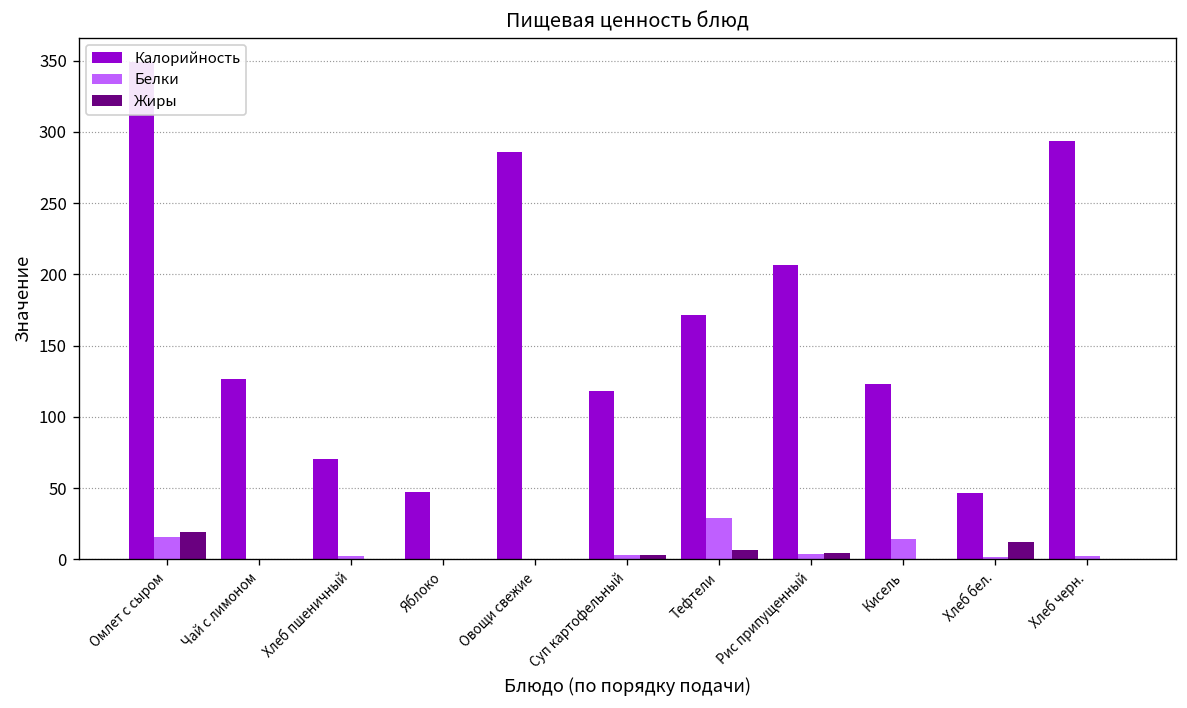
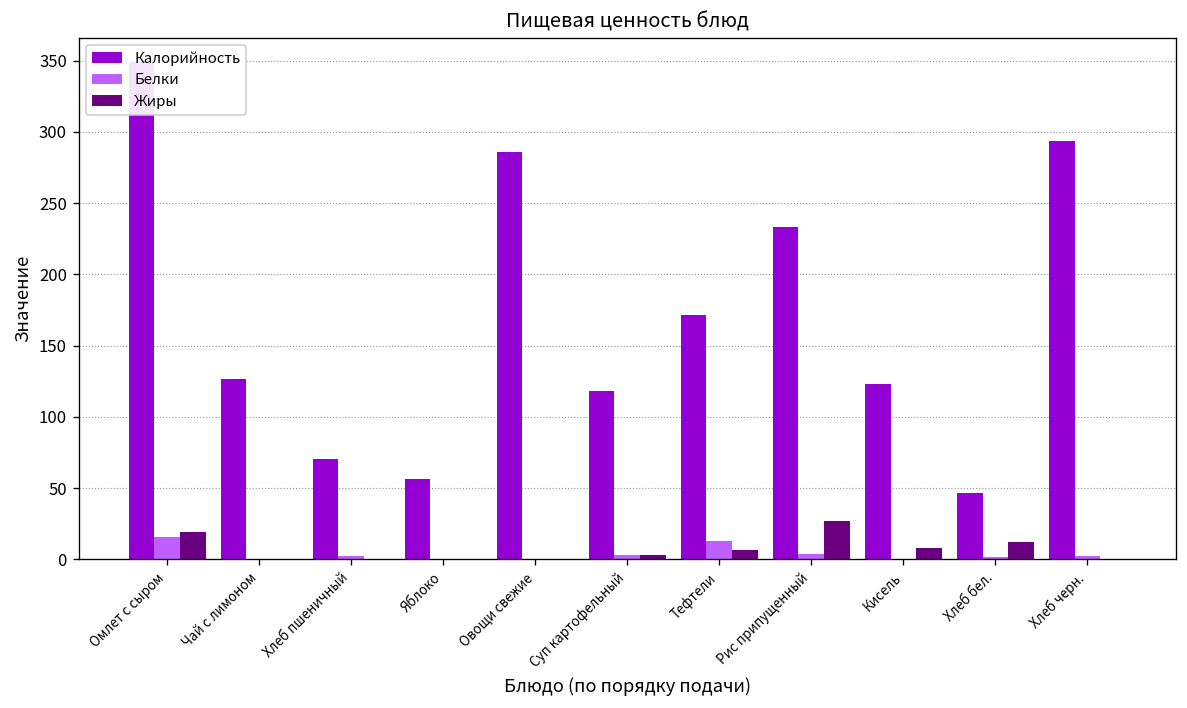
Калорийность, Яблоко: 48 -> 56
Белки, Тефтели: 29 -> 13
Калорийность, Рис припущенный: 207 -> 233
Жиры, Рис припущенный: 4 -> 27
Белки, Кисель: 14 -> 0
Жиры, Кисель: 0 -> 8
